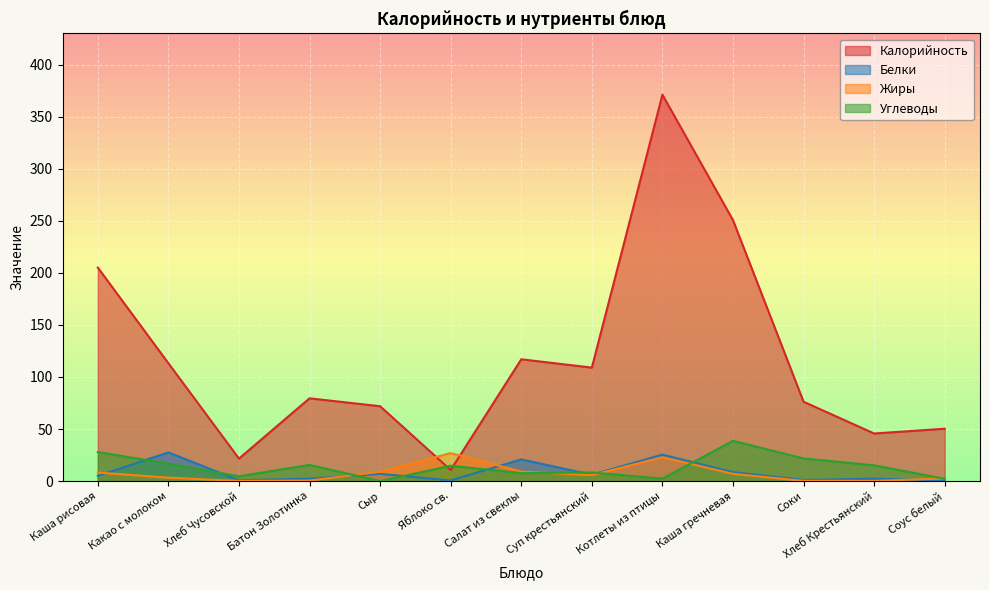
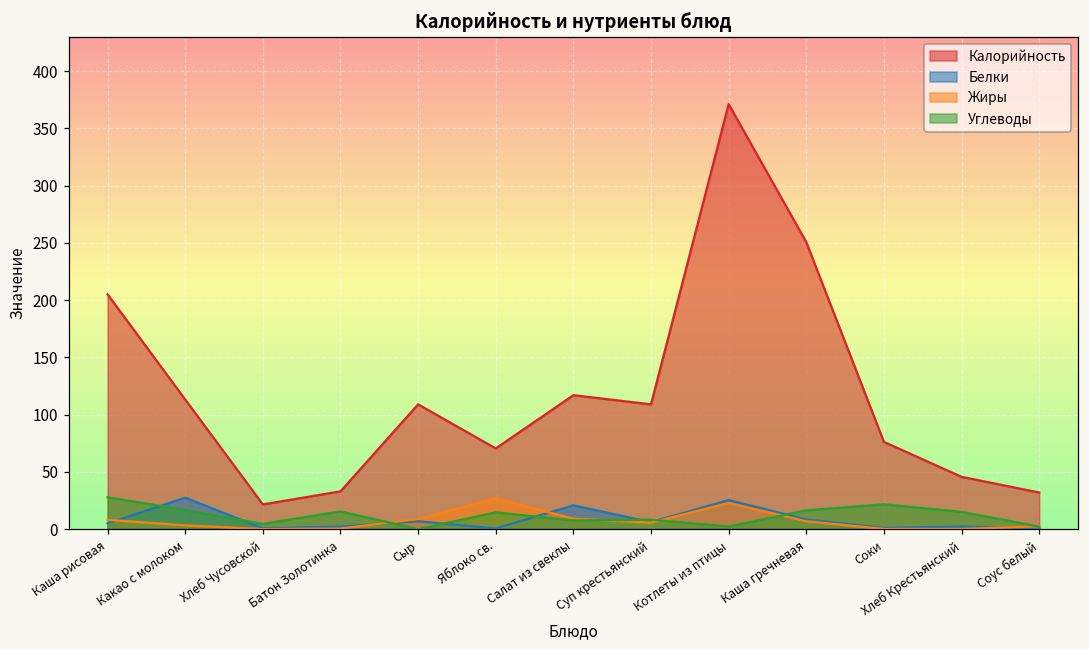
Калорийность, Батон Золотинка: 80 -> 33
Калорийность, Сыр: 72 -> 109
Калорийность, Яблоко св.: 11 -> 71
Углеводы, Каша гречневая: 39 -> 16
Калорийность, Соус белый: 50 -> 32
